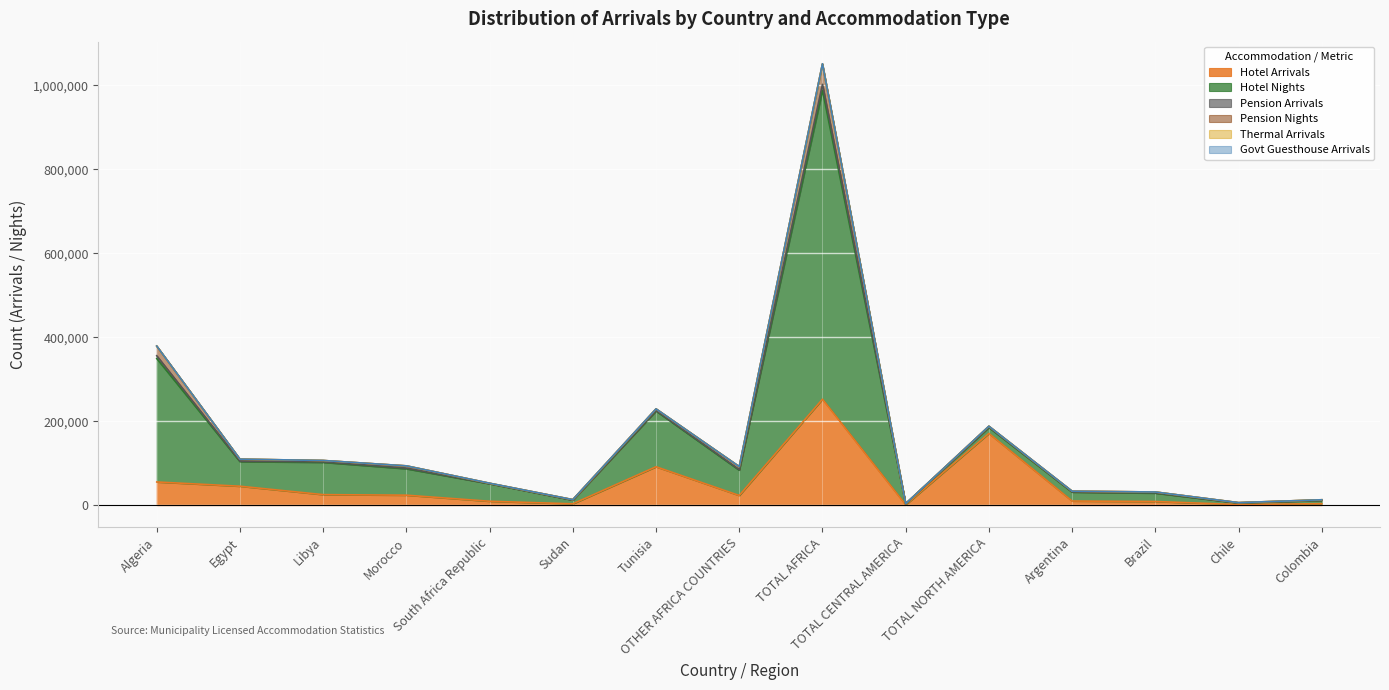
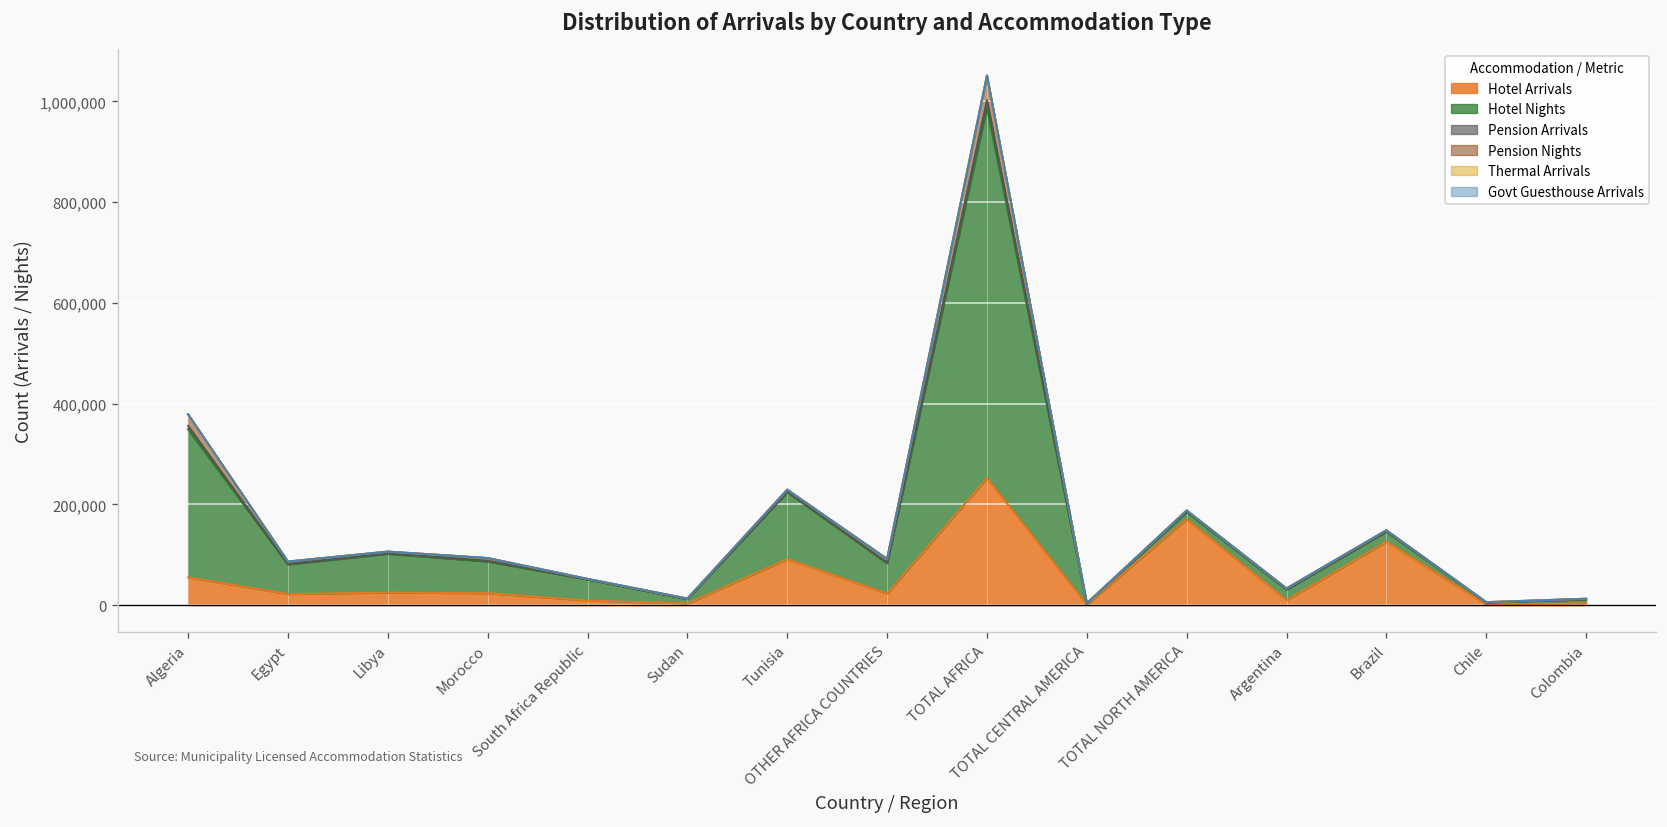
Hotel Arrivals, Egypt: 50,000 -> 20,000
Hotel Arrivals, Brazil: 10,000 -> 130,000
